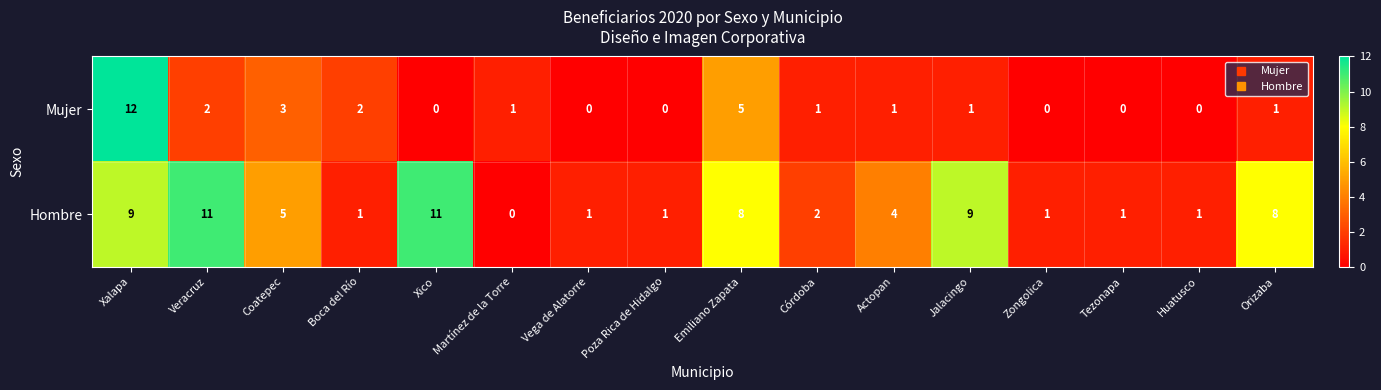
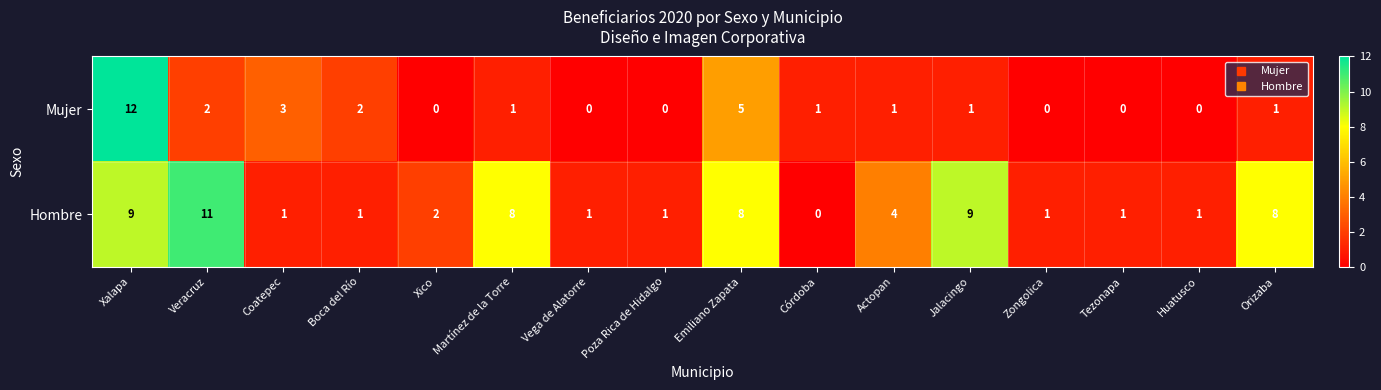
Hombre, Coatepec: 5 -> 1
Hombre, Xico: 11 -> 2
Hombre, Martínez de la Torre: 0 -> 8
Hombre, Córdoba: 2 -> 0
